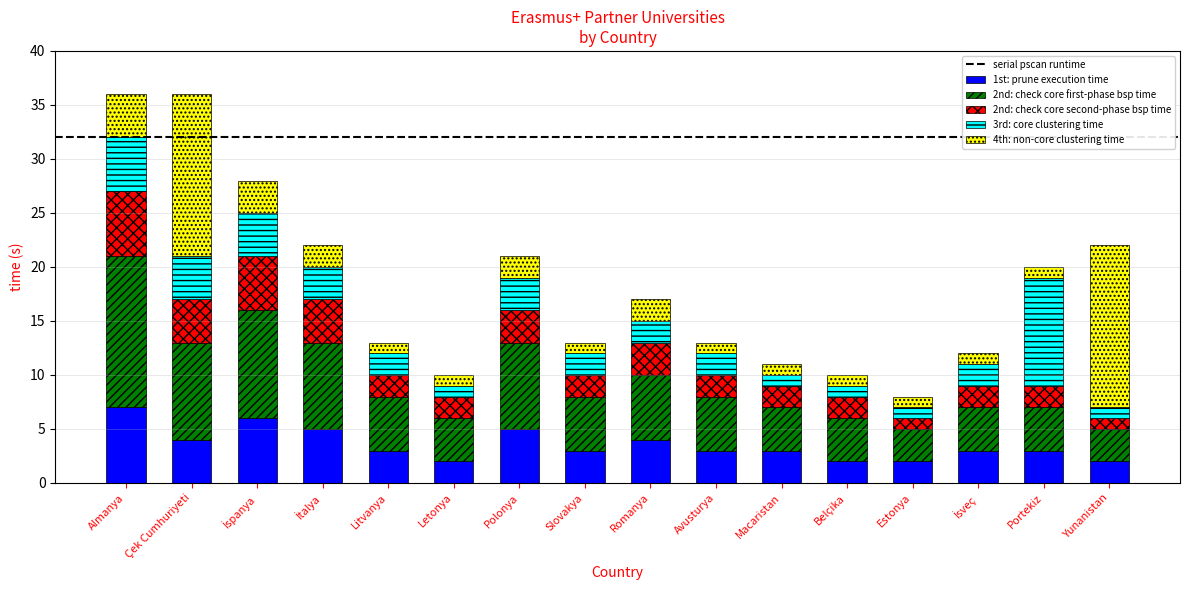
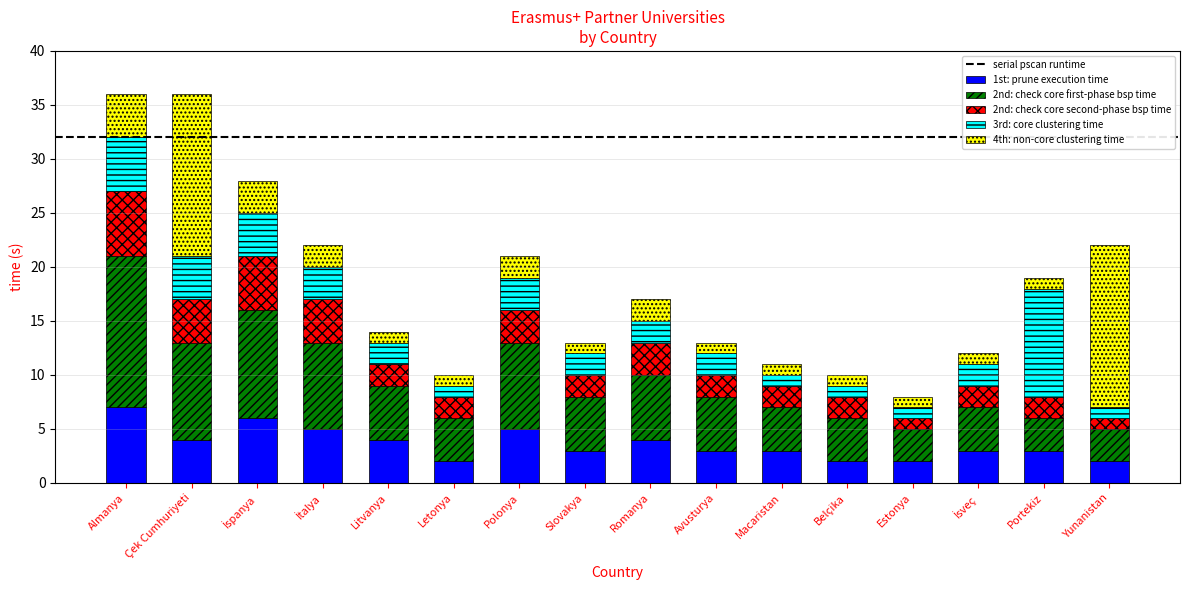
1st: prune execution time, Litvanya: 3 -> 4
2nd: check core first-phase bsp time, Portekiz: 4 -> 3
